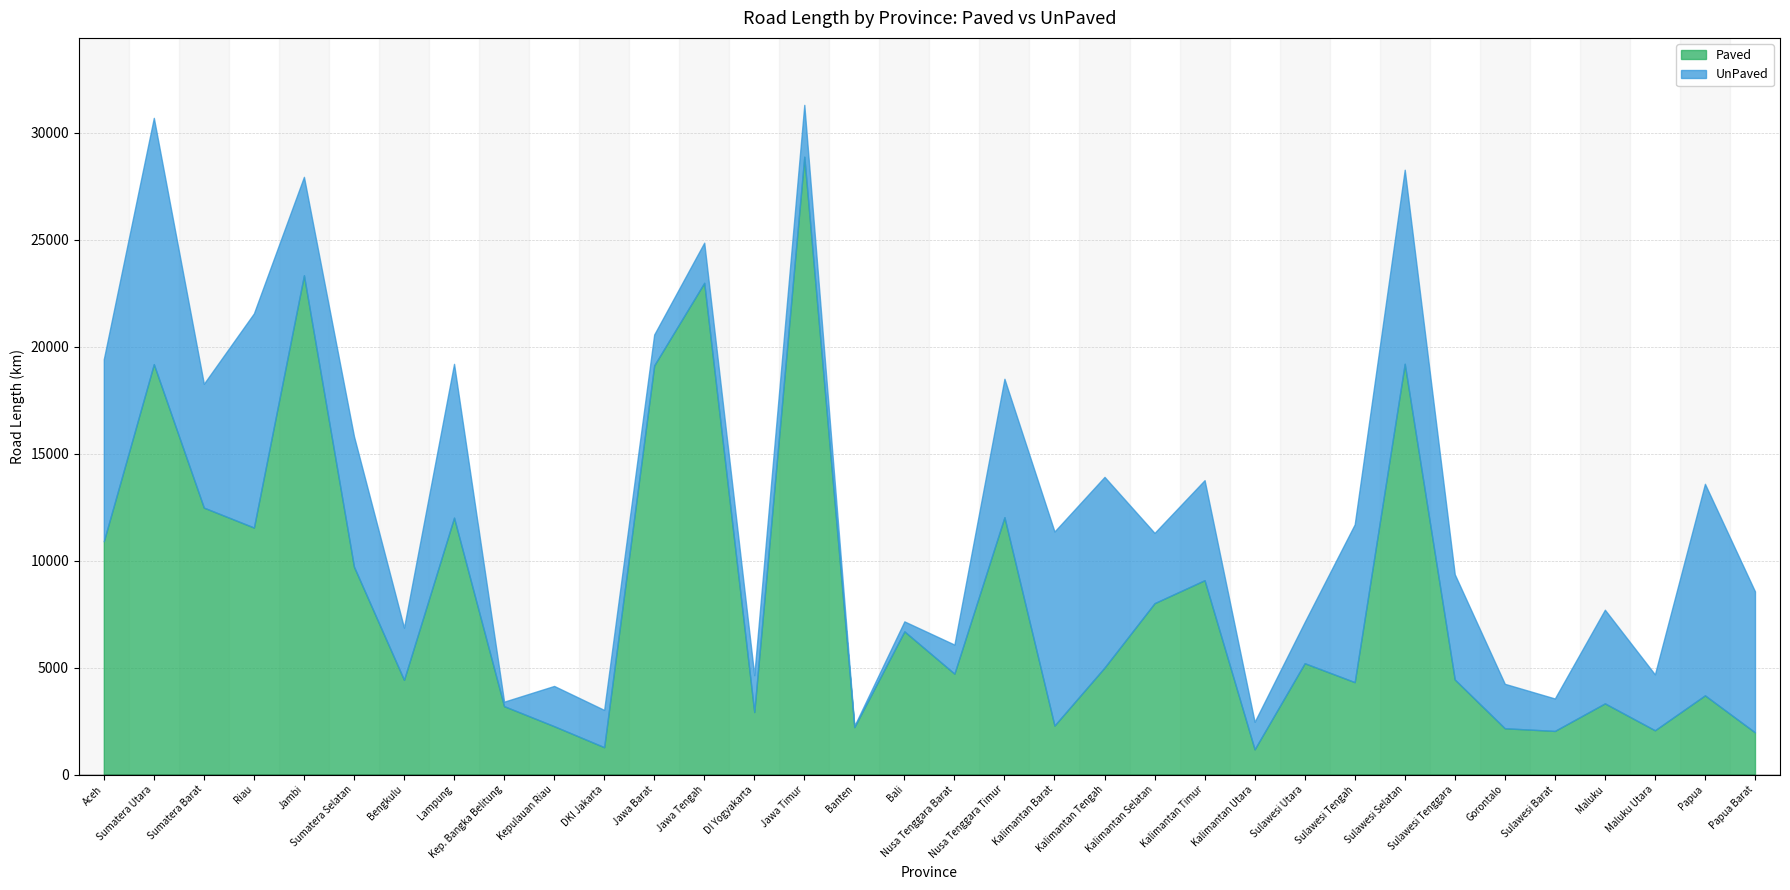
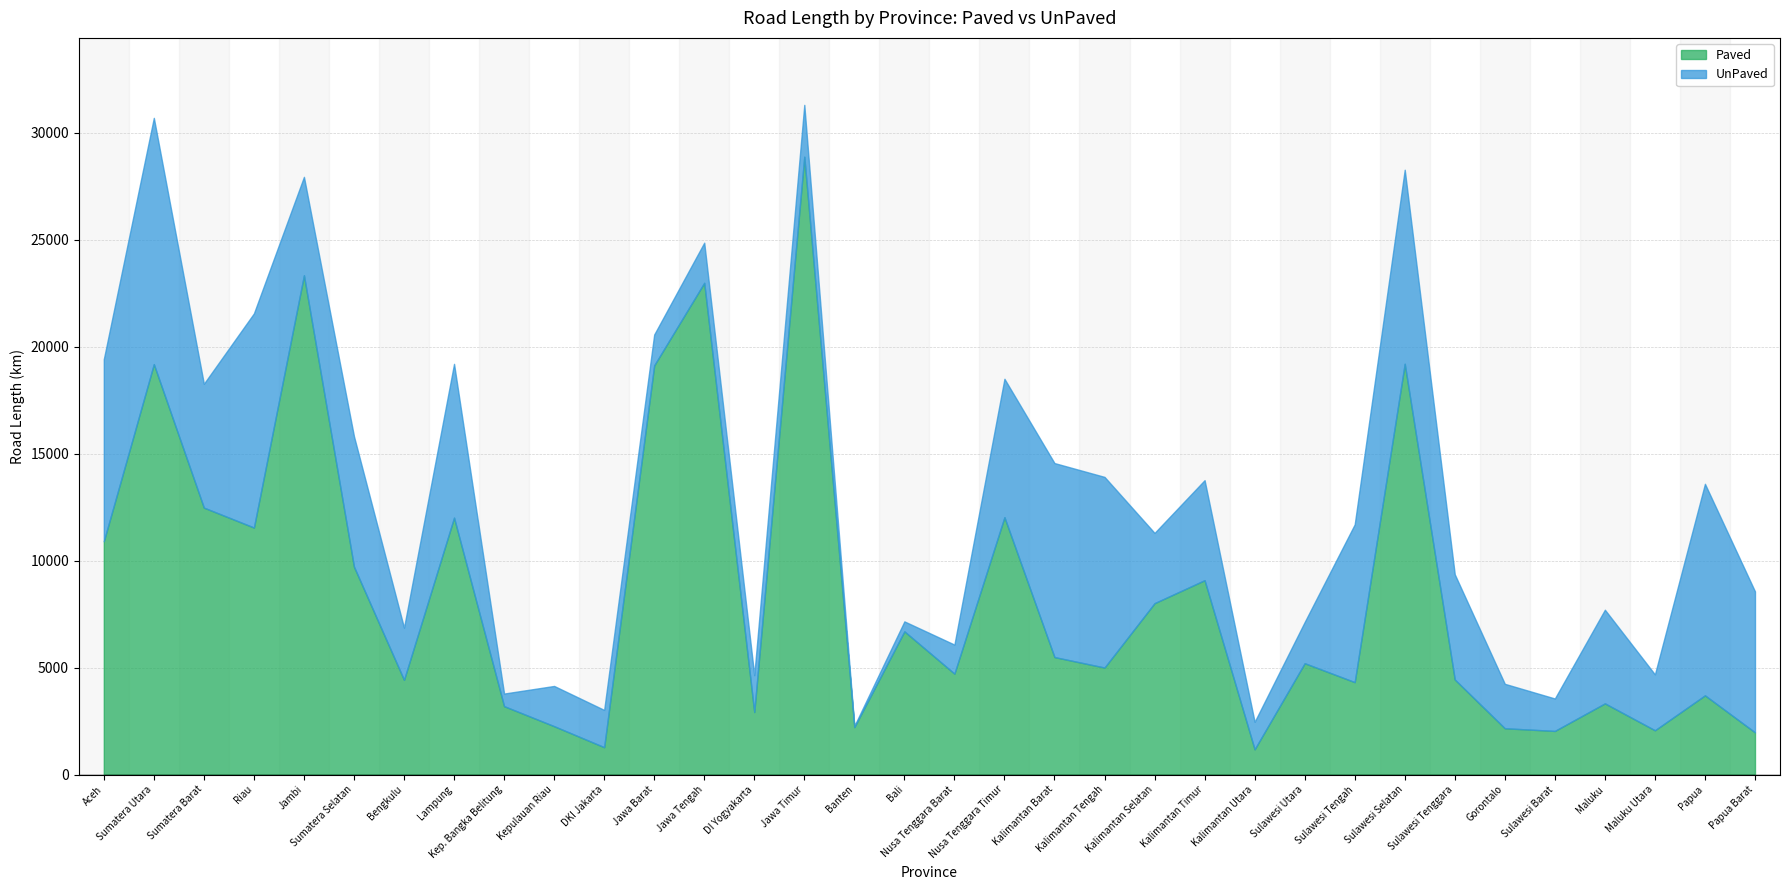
UnPaved, Kep. Bangka Belitung: 200 -> 600
Paved, Kalimantan Barat: 2300 -> 5500
